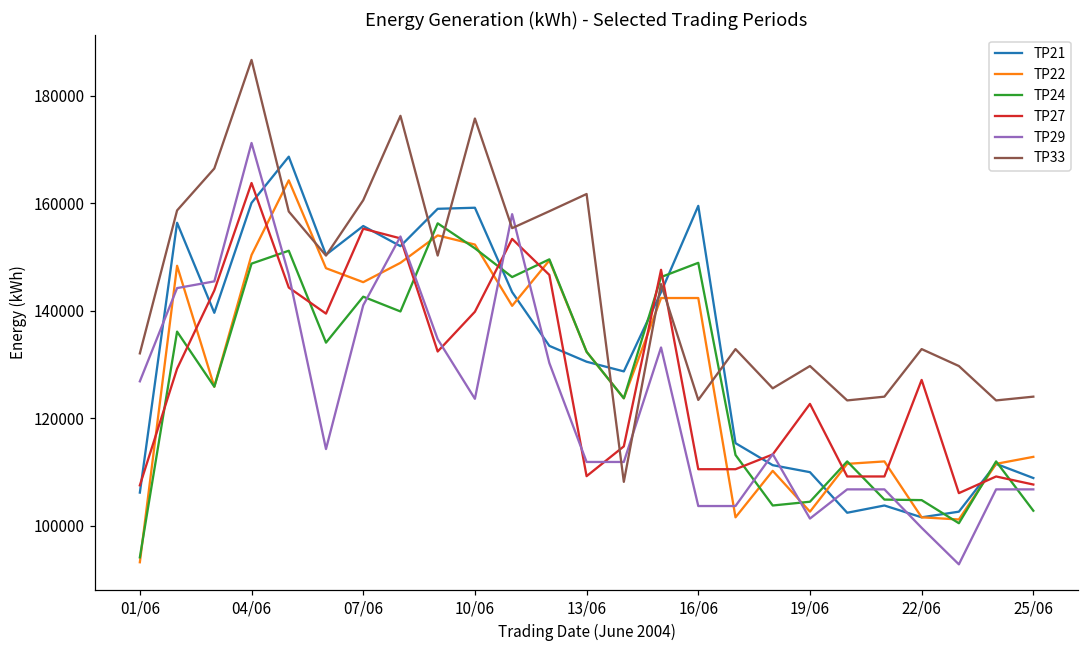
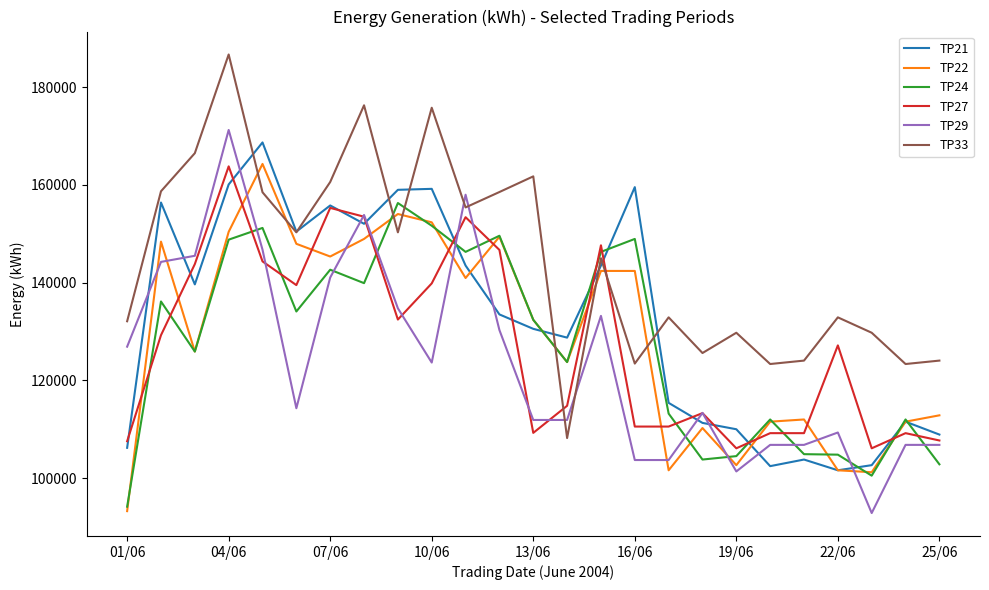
TP27, 19/06: 123000 -> 106000
TP29, 22/06: 100000 -> 109000
